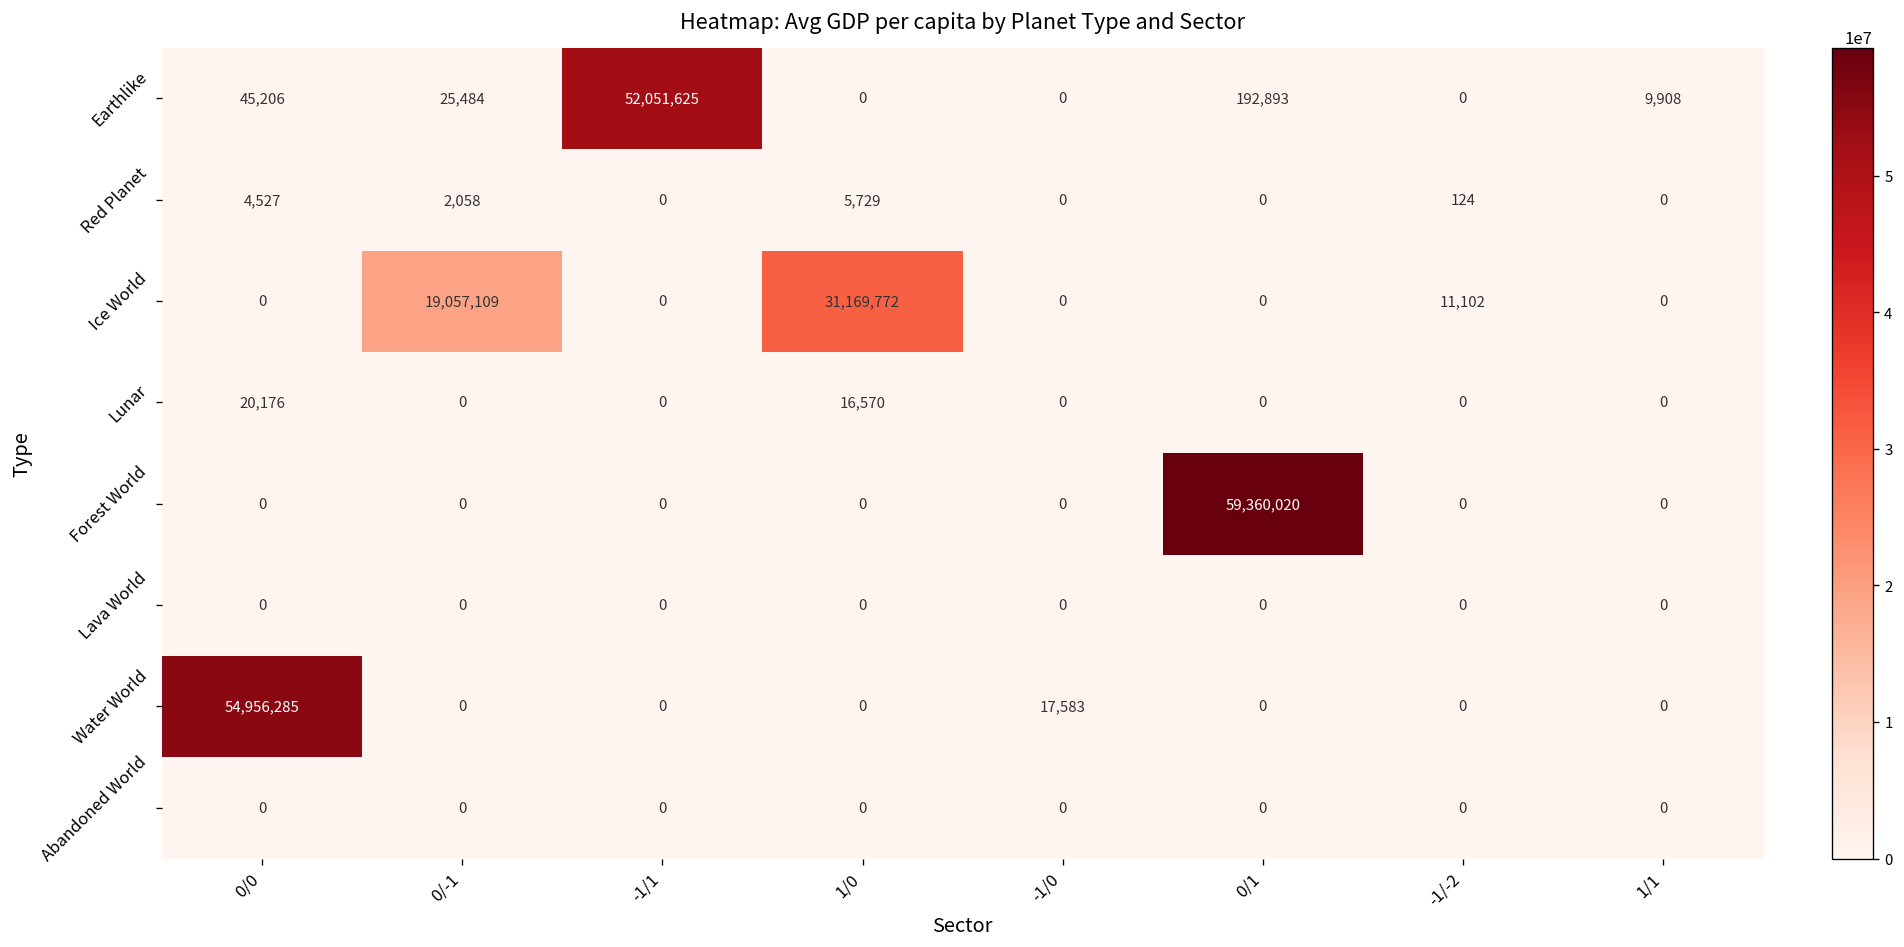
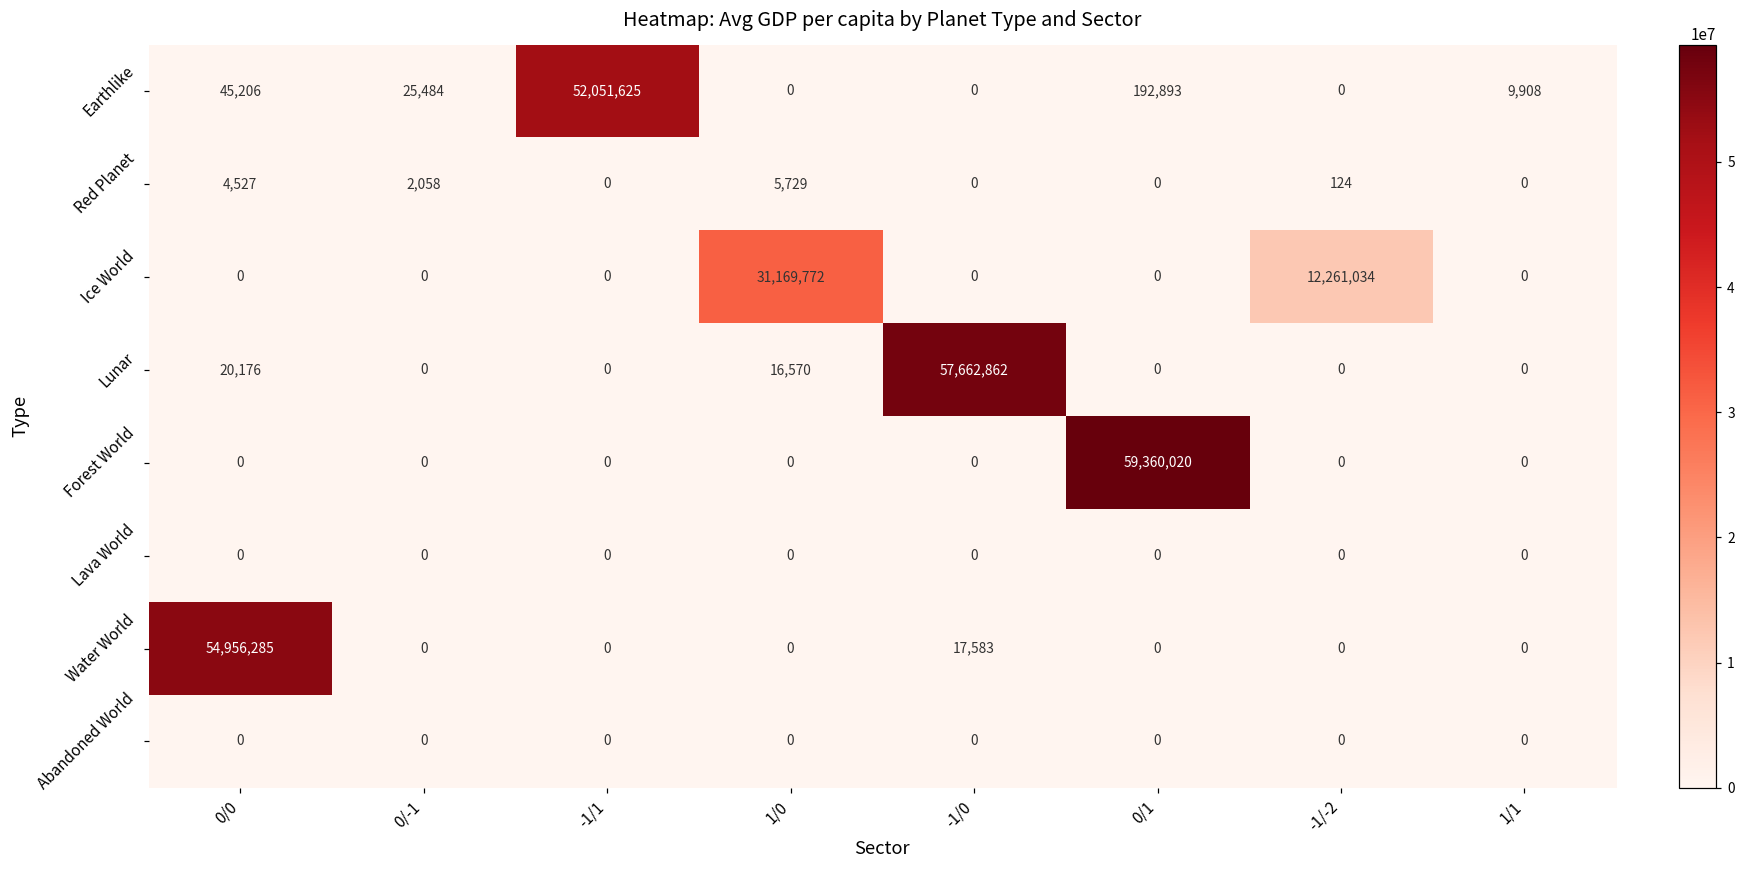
Ice World, 0/-1: 19,057,109 -> 0
Ice World, -1/-2: 11,102 -> 12,261,034
Lunar, -1/0: 0 -> 57,662,862
